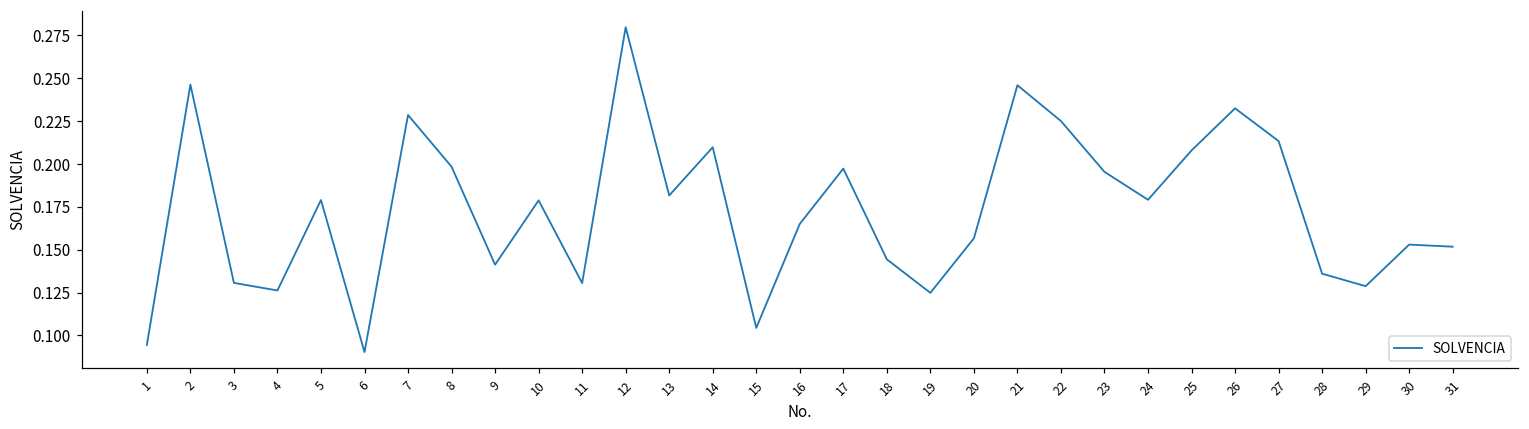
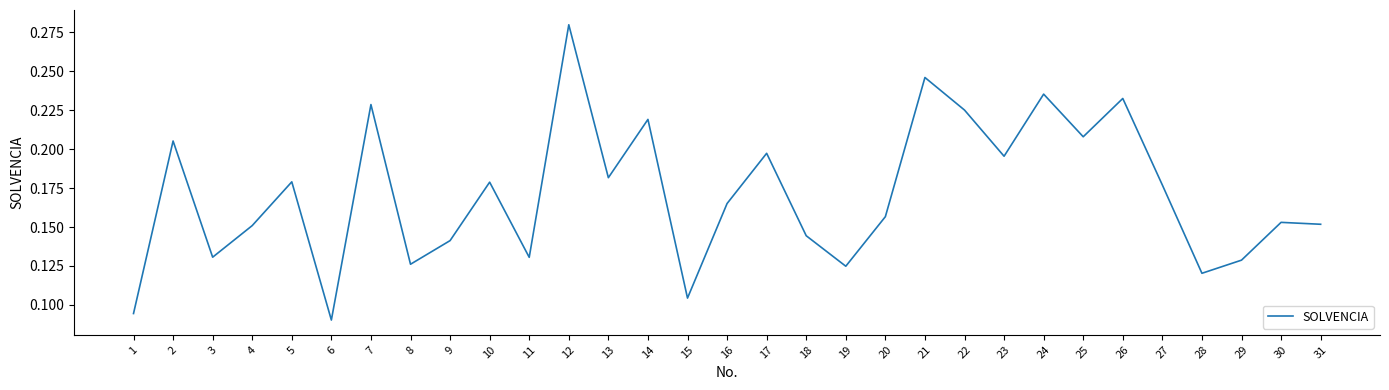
2: 0.246 -> 0.205
4: 0.126 -> 0.151
8: 0.198 -> 0.126
14: 0.210 -> 0.219
24: 0.179 -> 0.235
27: 0.213 -> 0.177
28: 0.136 -> 0.120
